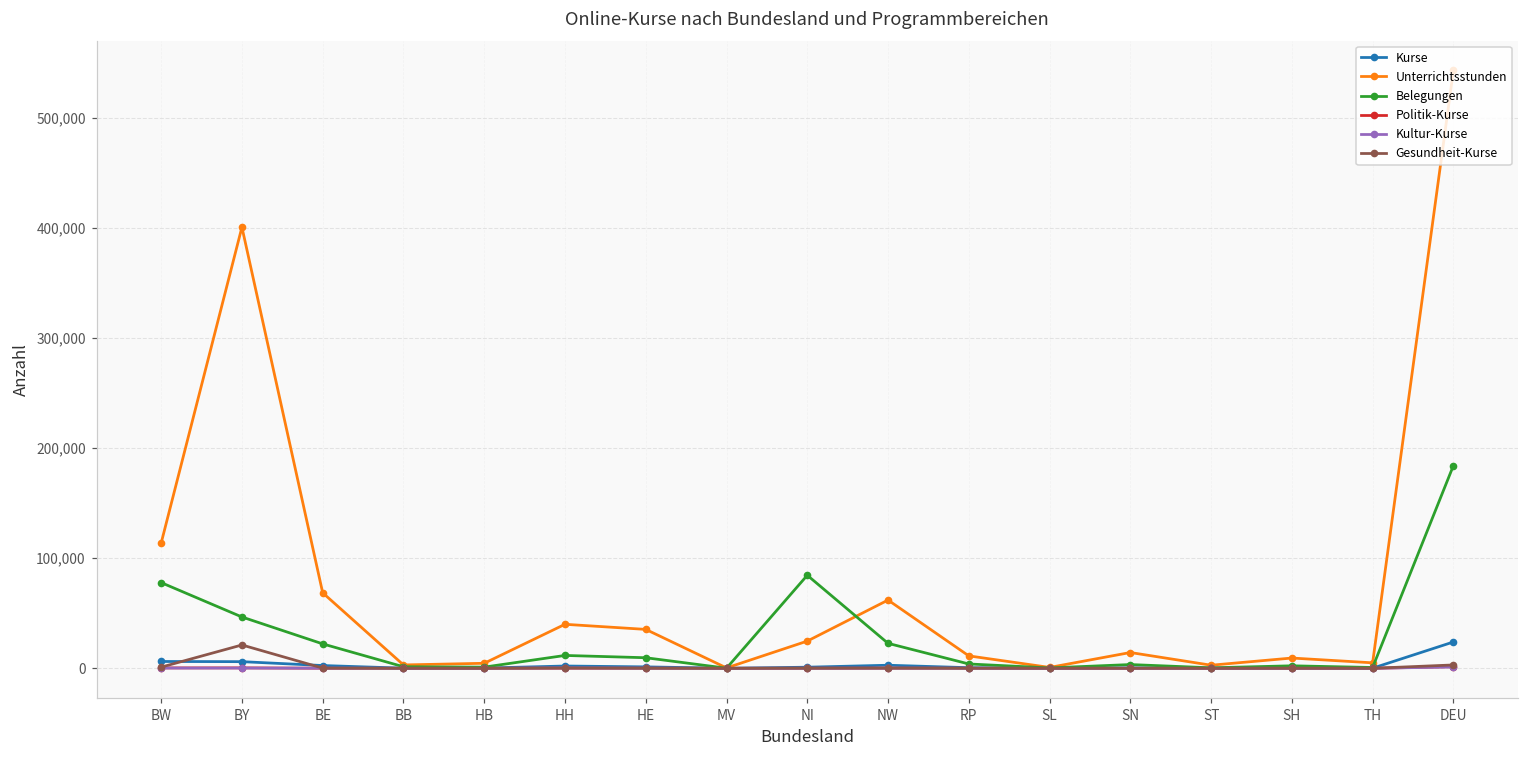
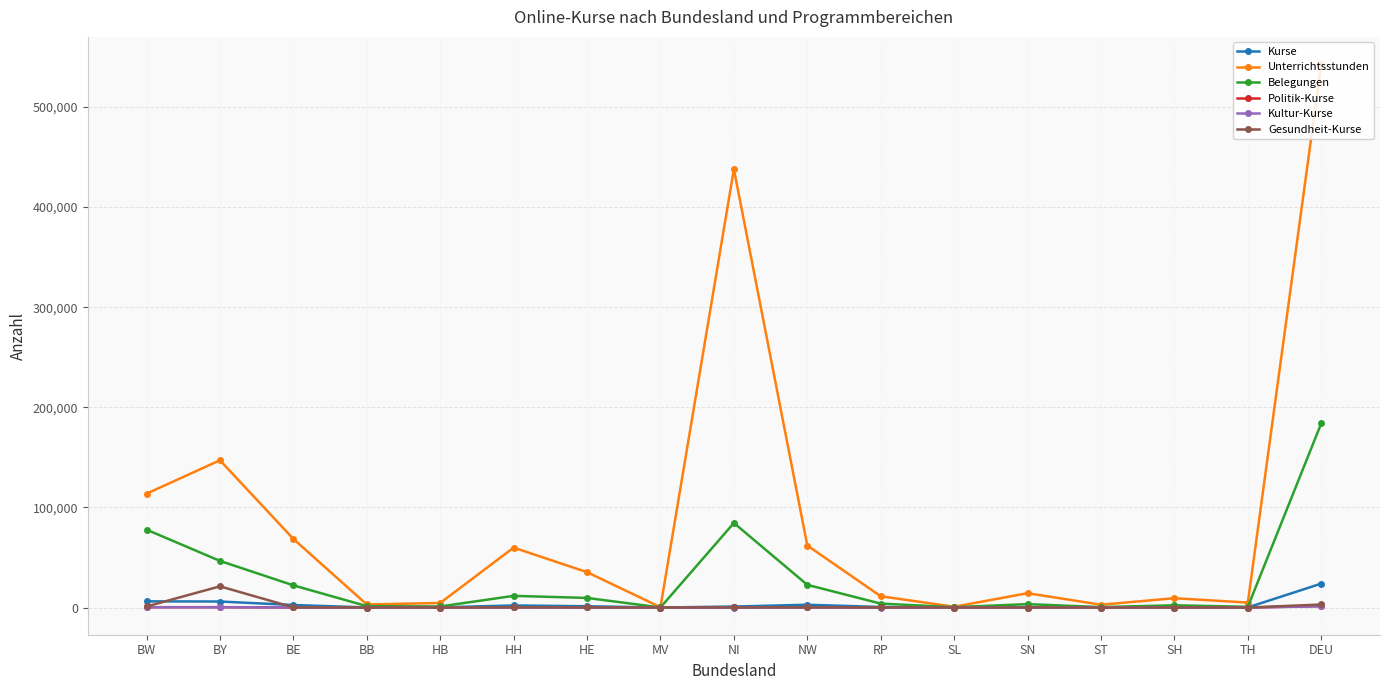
Unterrichtsstunden, BY: 401,000 -> 147,000
Unterrichtsstunden, HH: 40,000 -> 60,000
Unterrichtsstunden, NI: 25,000 -> 438,000
